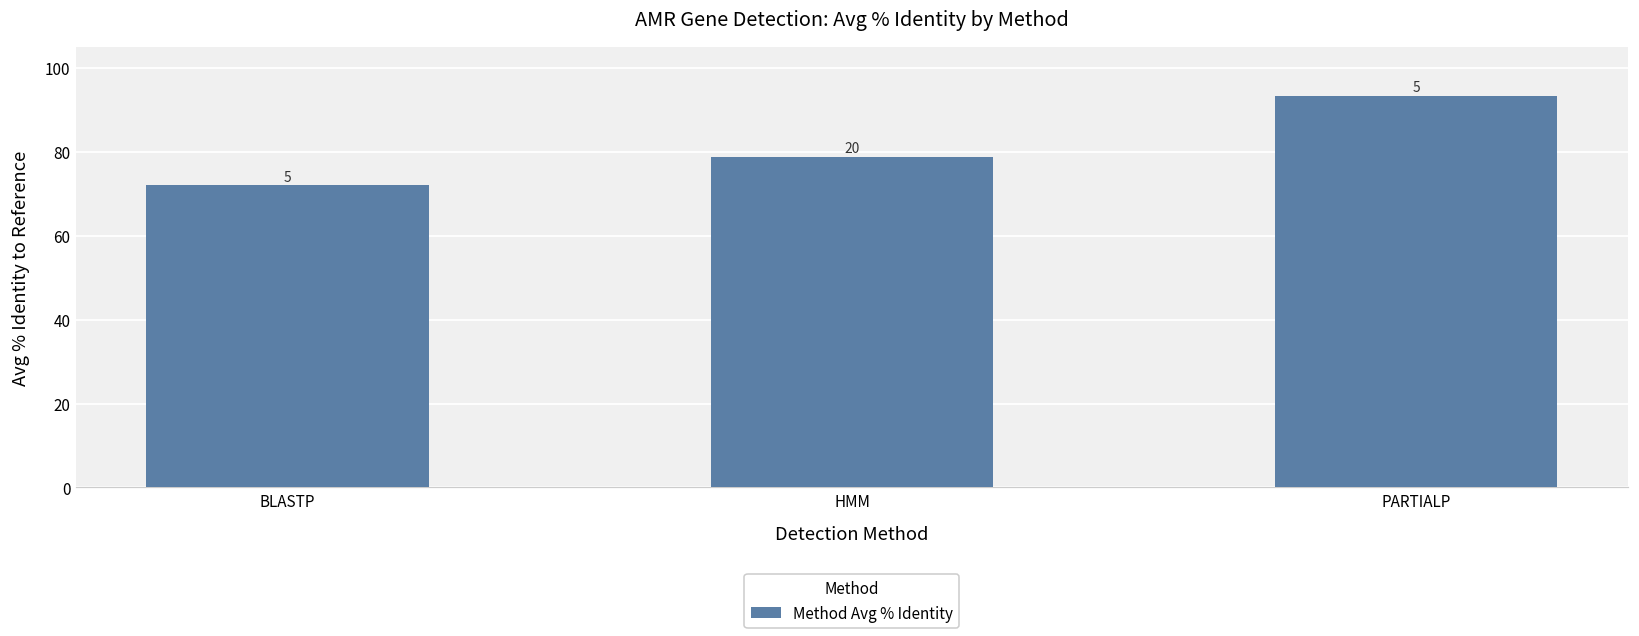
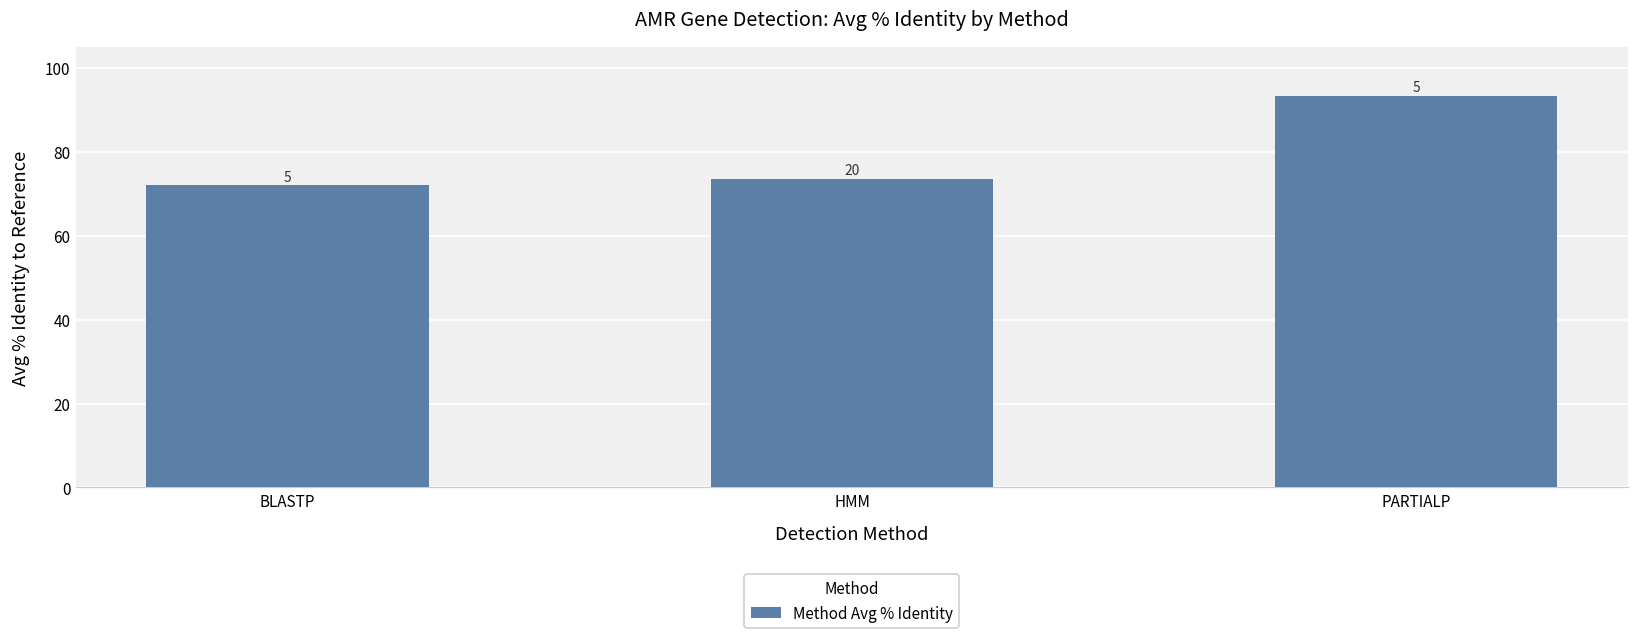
HMM: 79 -> 74
